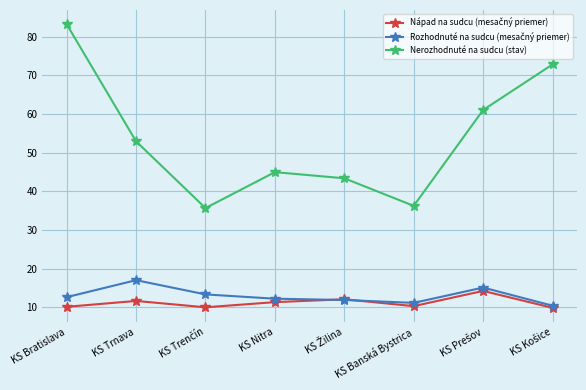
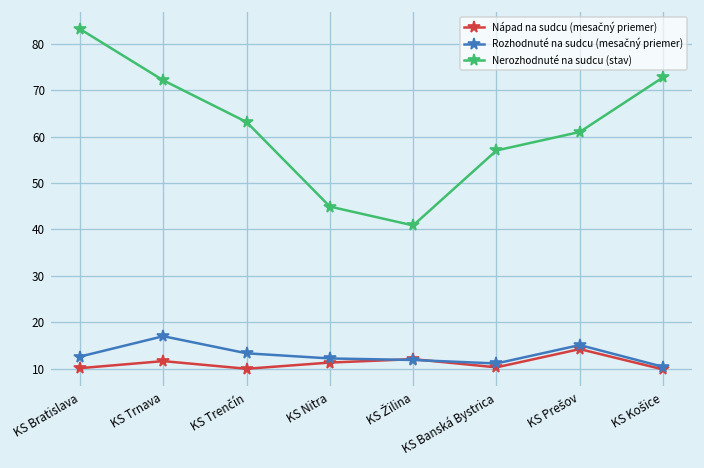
Nerozhodnuté na sudcu (stav), KS Trnava: 53 -> 72
Nerozhodnuté na sudcu (stav), KS Trenčín: 36 -> 63
Nerozhodnuté na sudcu (stav), KS Žilina: 43 -> 41
Nerozhodnuté na sudcu (stav), KS Banská Bystrica: 36 -> 57
